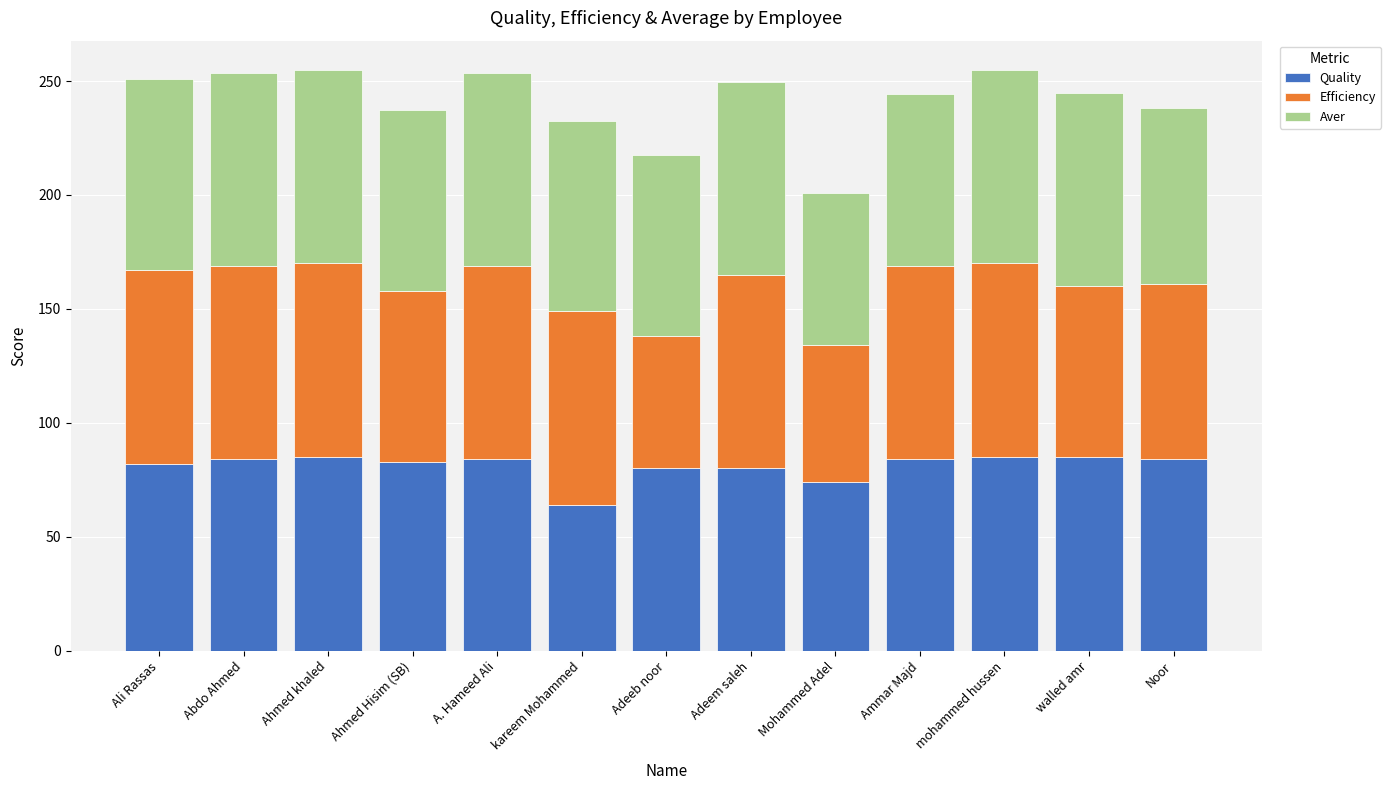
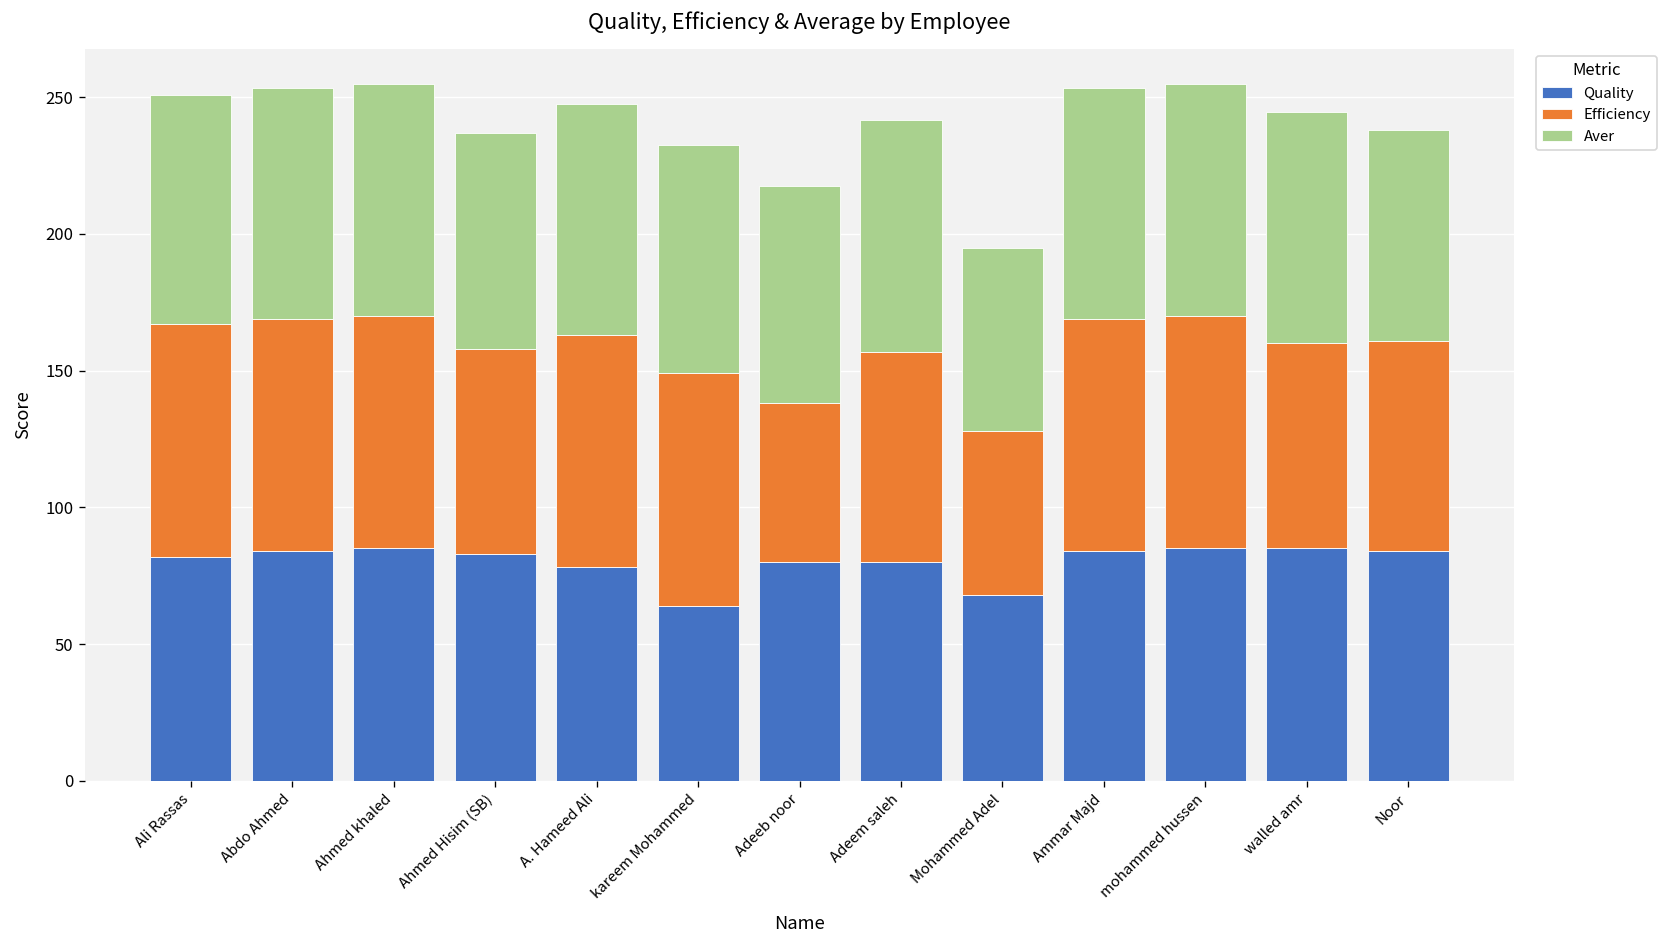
Quality, A. Hameed Ali: 84 -> 78
Efficiency, Adeem saleh: 85 -> 77
Quality, Mohammed Adel: 74 -> 68
Aver, Ammar Majd: 75 -> 85
